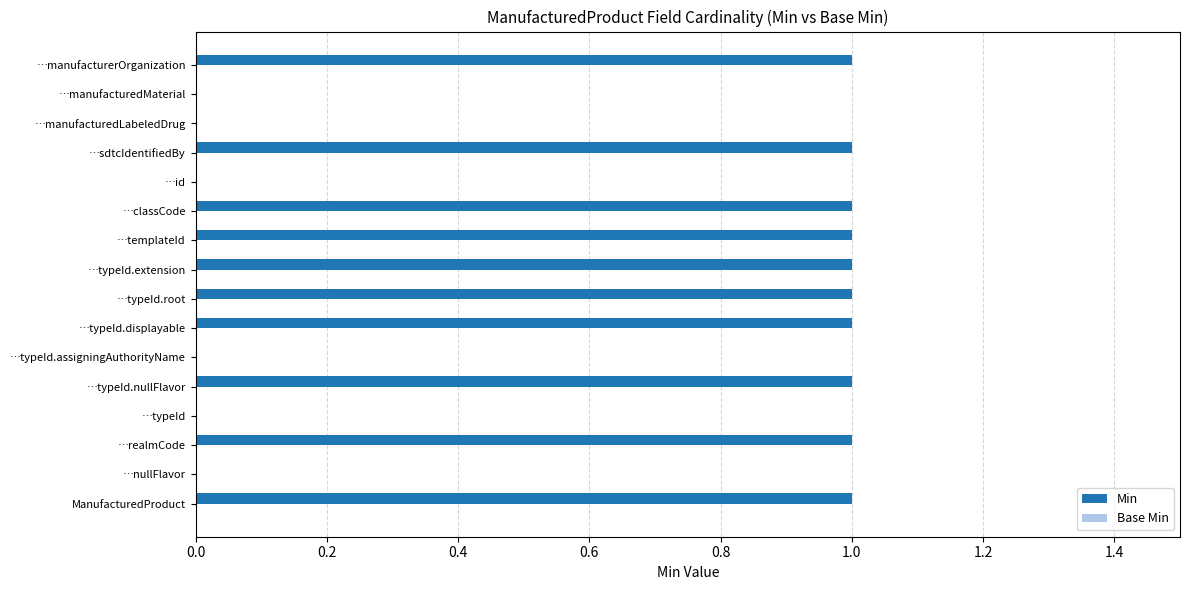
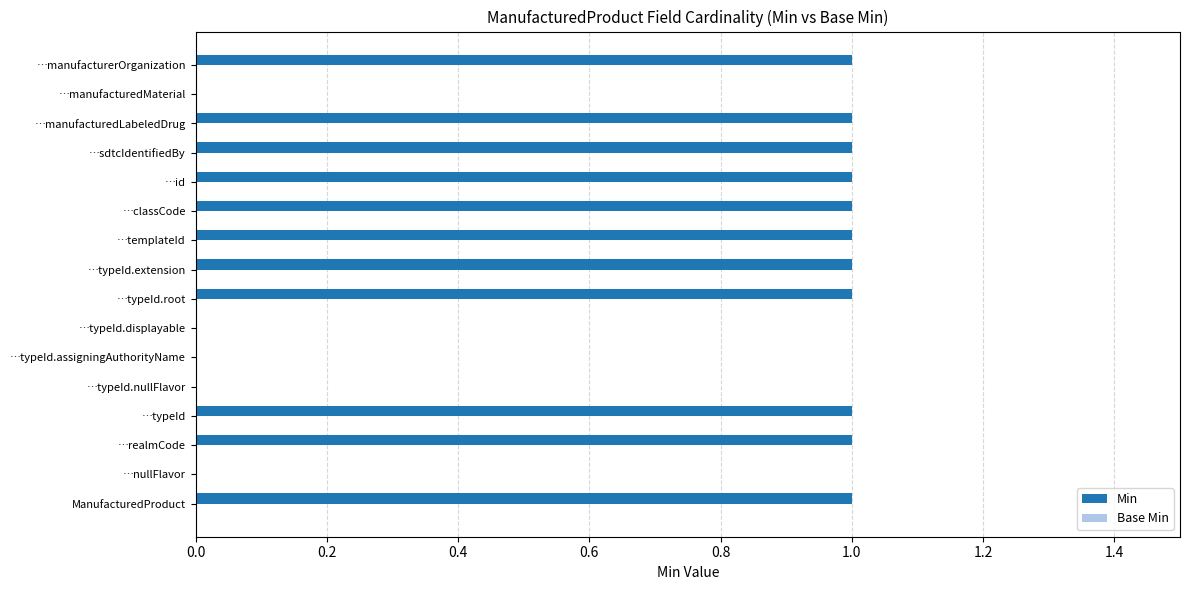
Min, …manufacturedLabeledDrug: 0 -> 1
Min, …id: 0 -> 1
Min, …typeId.displayable: 1 -> 0
Min, …typeId.nullFlavor: 1 -> 0
Min, …typeId: 0 -> 1
